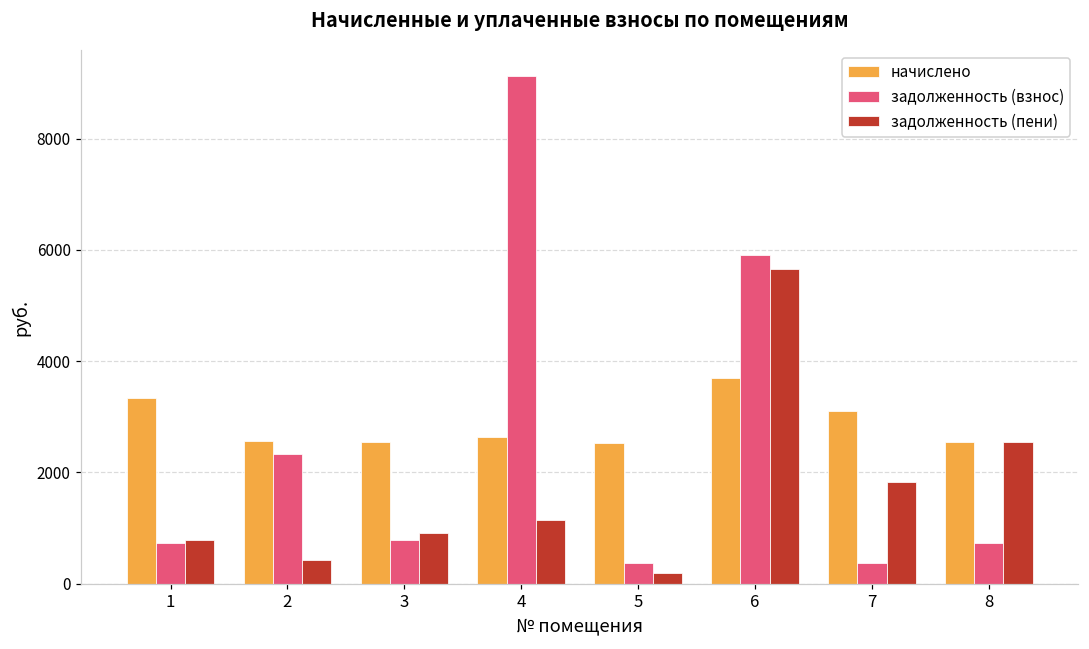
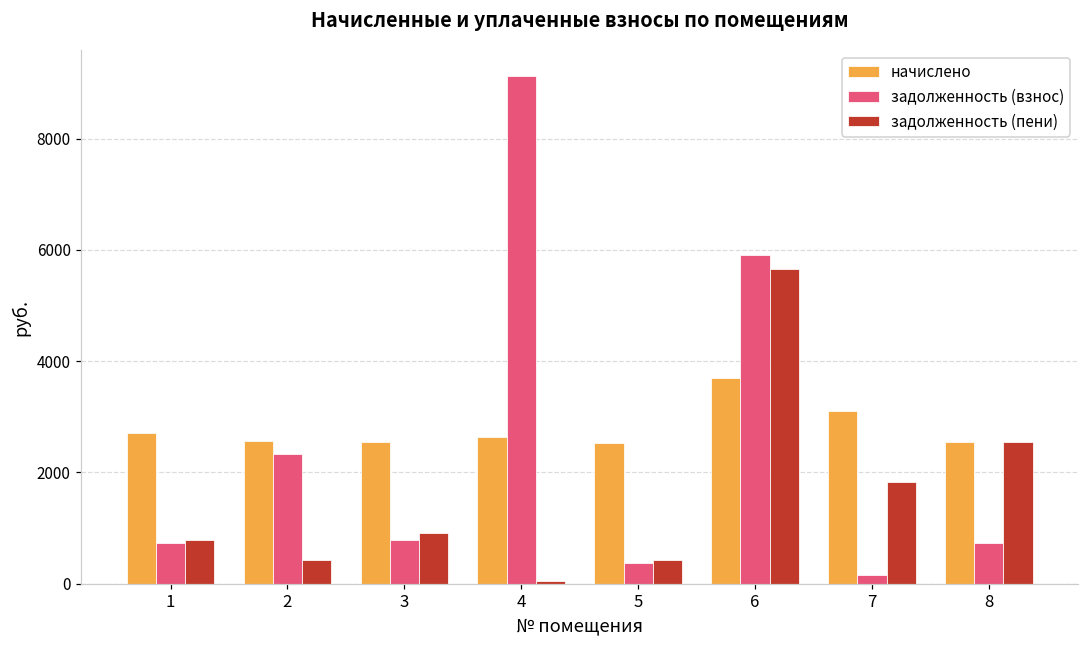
начислено, 1: 3300 -> 2700
задолженность (пени), 4: 1100 -> 0
задолженность (пени), 5: 200 -> 400
задолженность (взнос), 7: 400 -> 200
